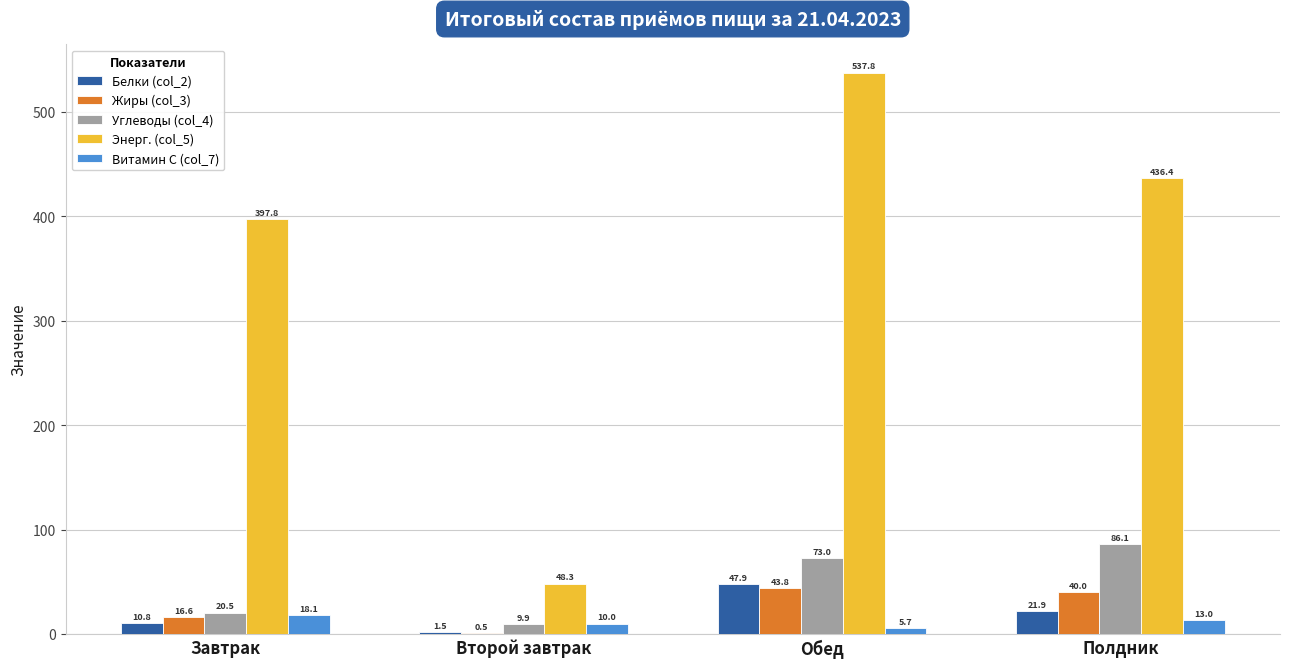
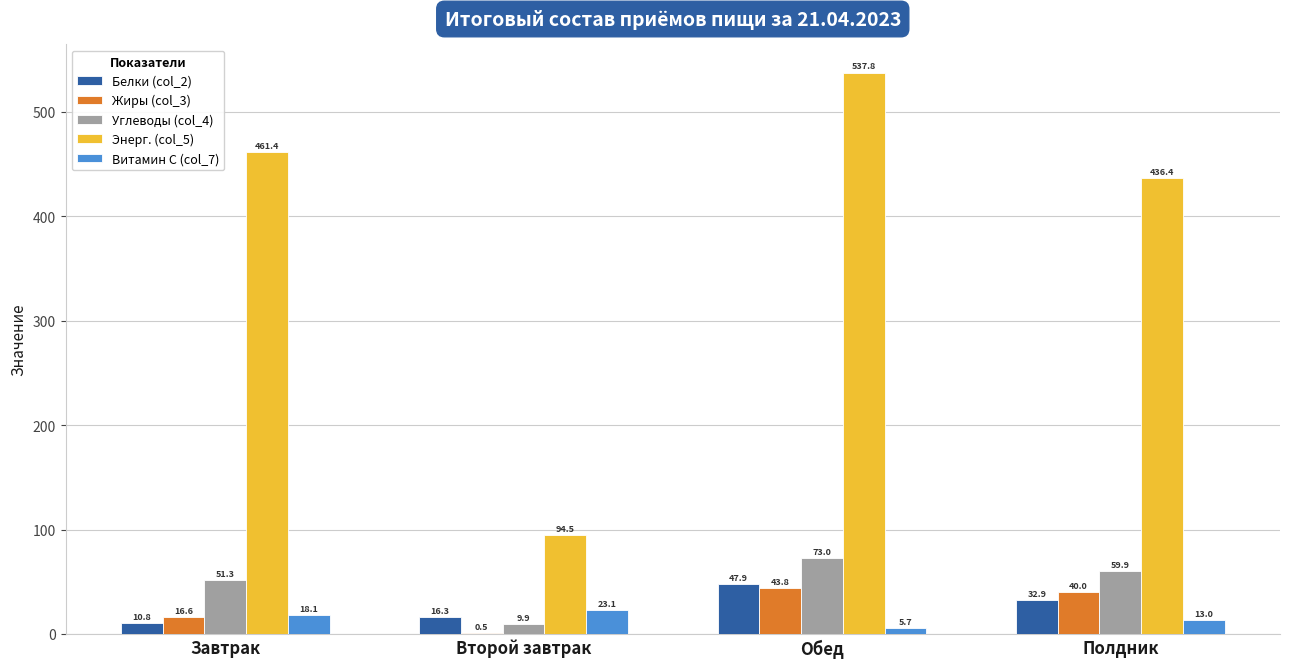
Углеводы (col_4), Завтрак: 20.5 -> 51.3
Энерг. (col_5), Завтрак: 397.8 -> 461.4
Белки (col_2), Второй завтрак: 1.5 -> 16.3
Энерг. (col_5), Второй завтрак: 48.3 -> 94.5
Витамин C (col_7), Второй завтрак: 10.0 -> 23.1
Белки (col_2), Полдник: 21.9 -> 32.9
Углеводы (col_4), Полдник: 86.1 -> 59.9
